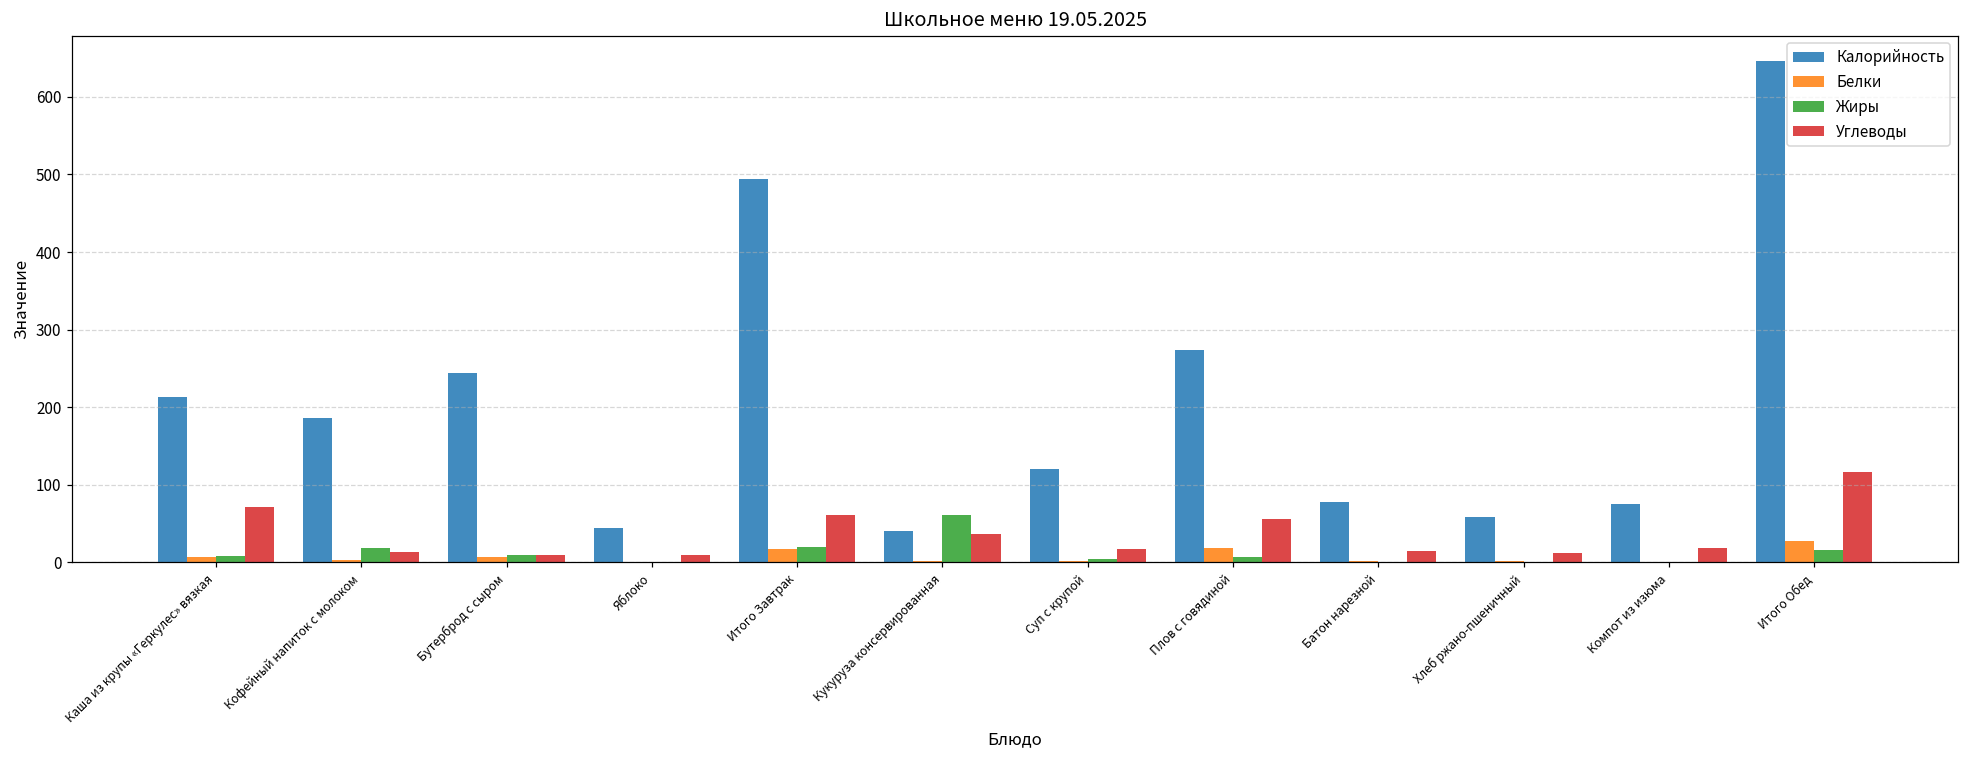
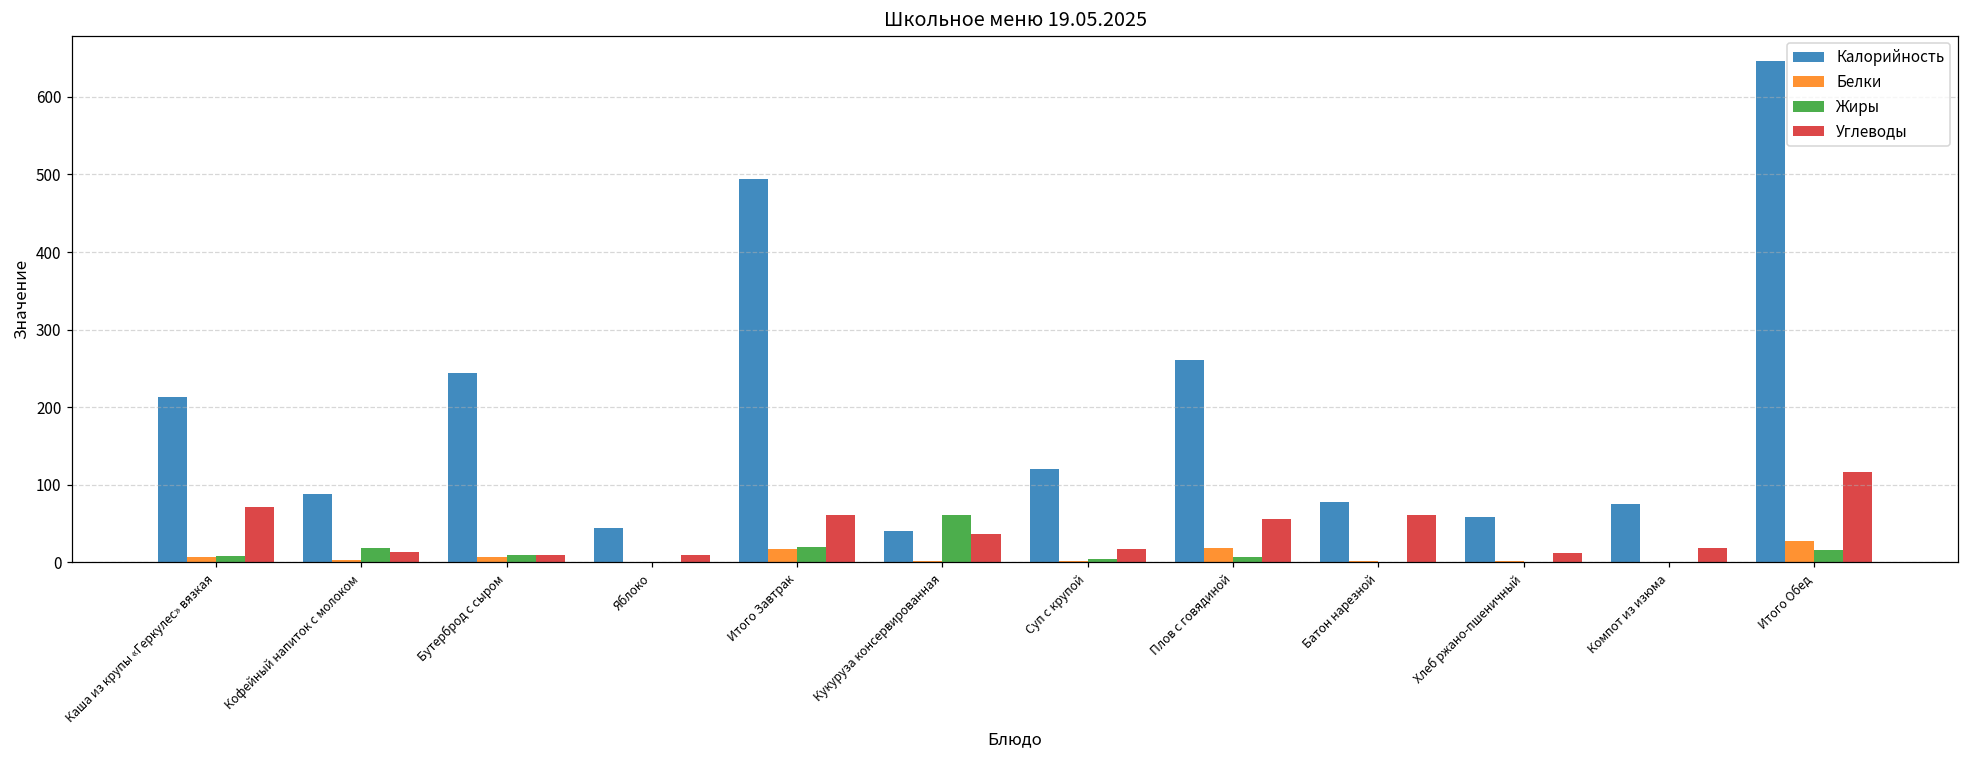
Калорийность, Кофейный напиток с молоком: 190 -> 90
Калорийность, Плов с говядиной: 270 -> 260
Углеводы, Батон нарезной: 20 -> 60
